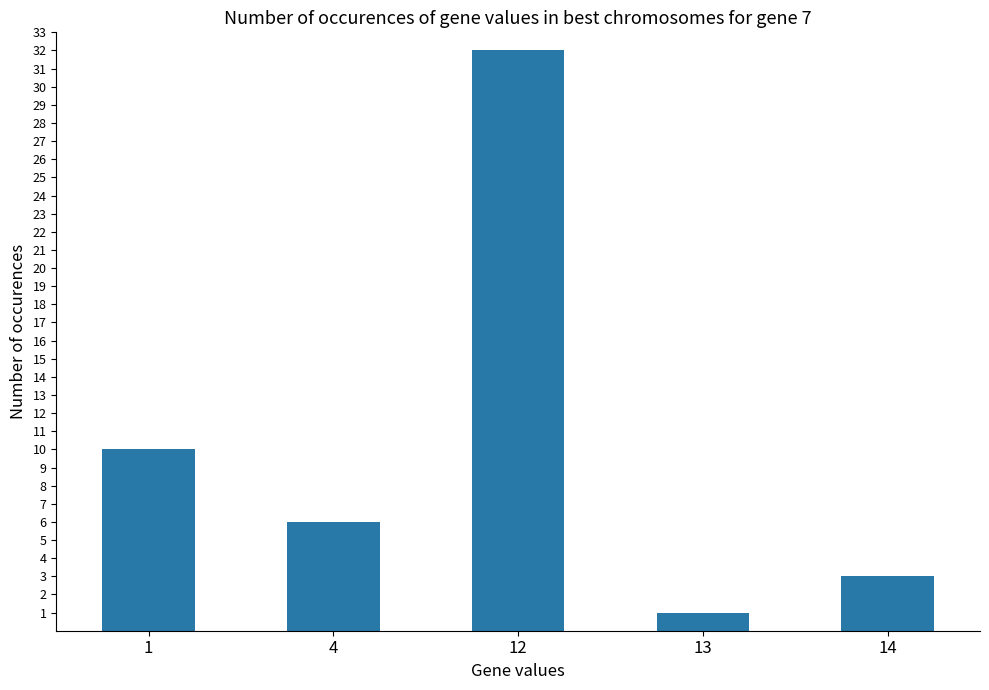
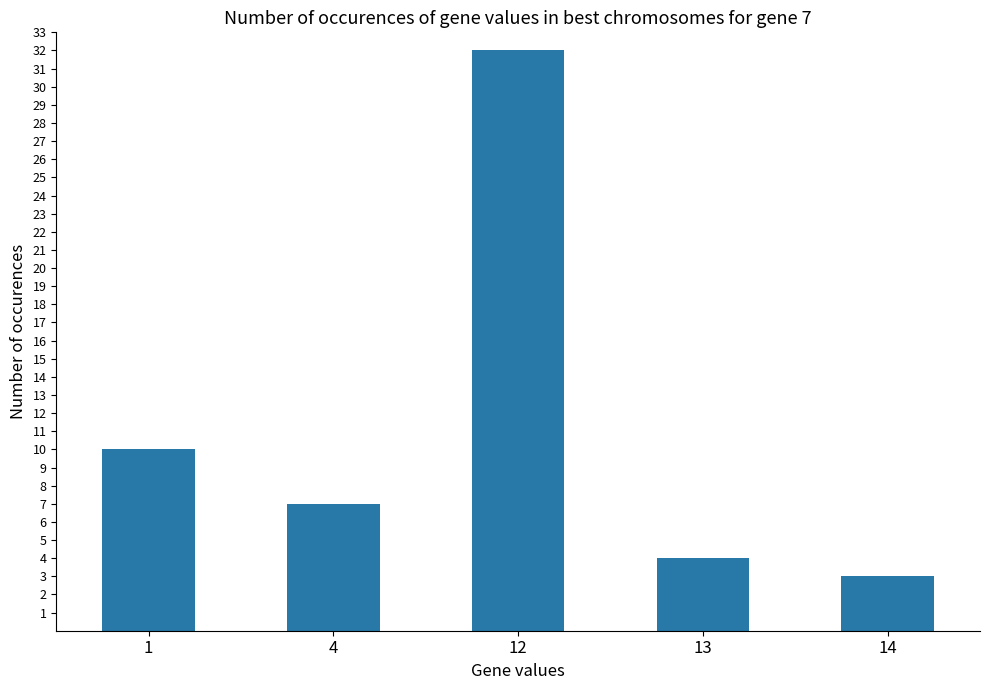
4: 6 -> 7
13: 1 -> 4
